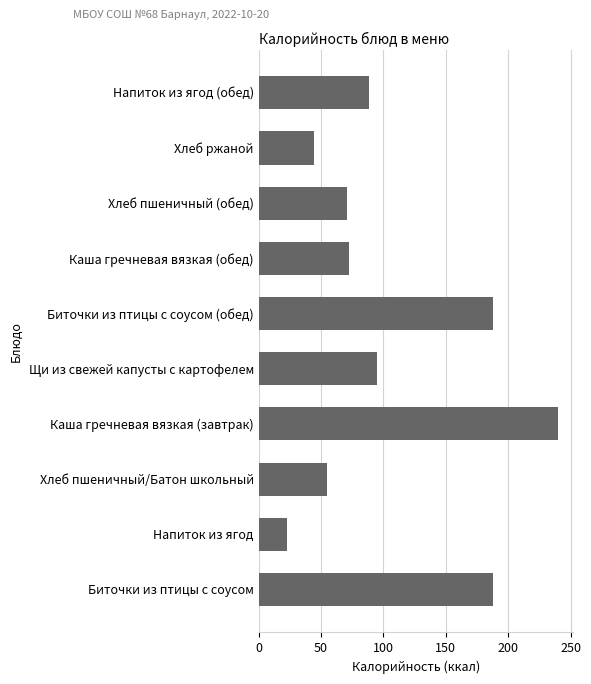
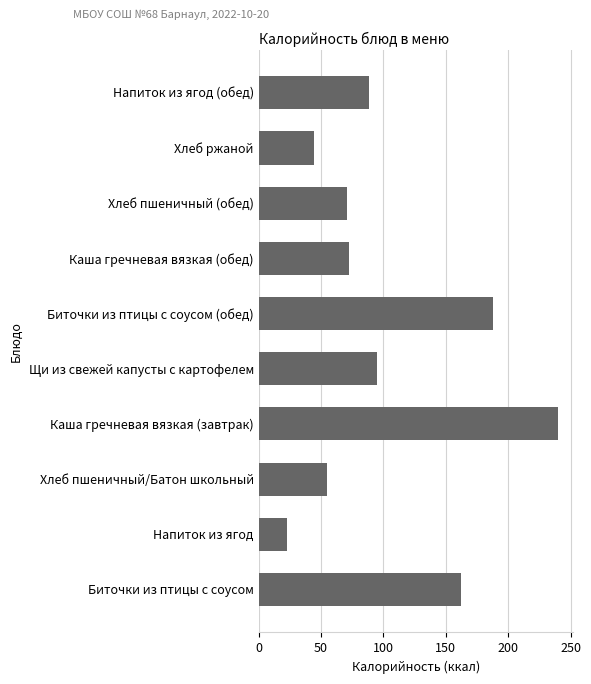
Биточки из птицы с соусом: 188 -> 162
